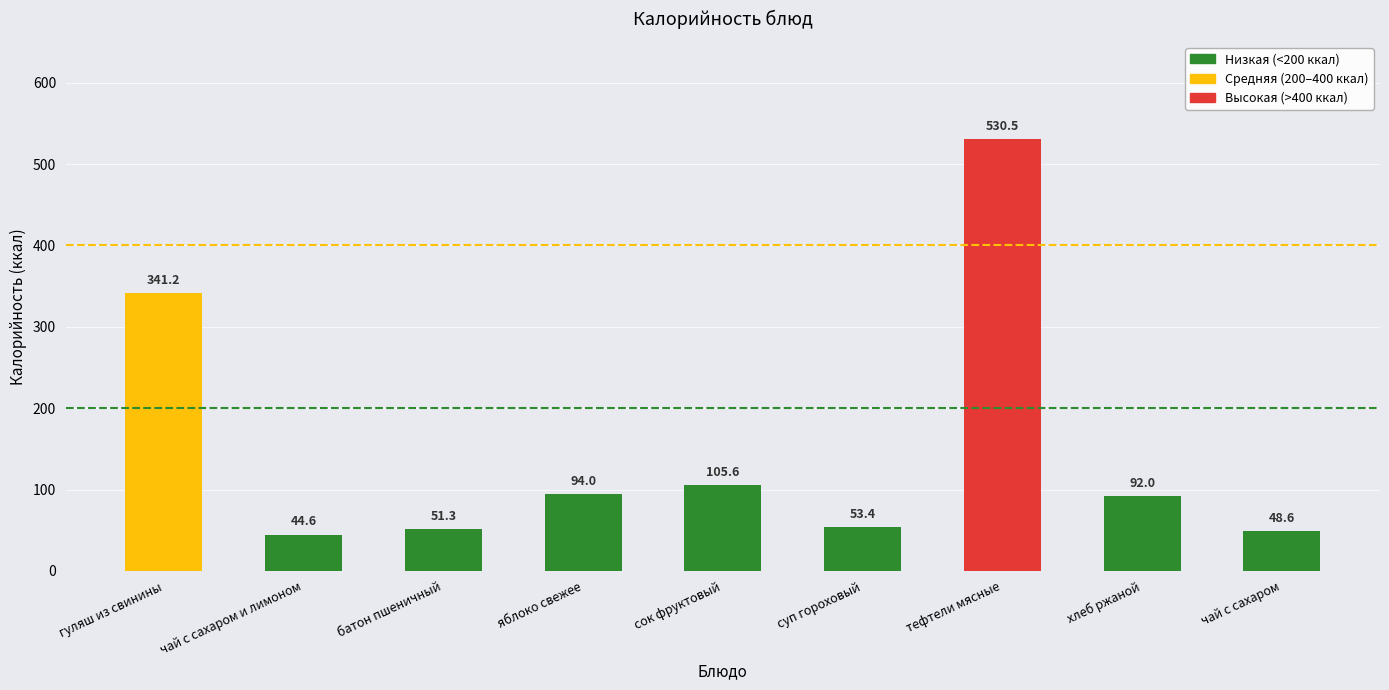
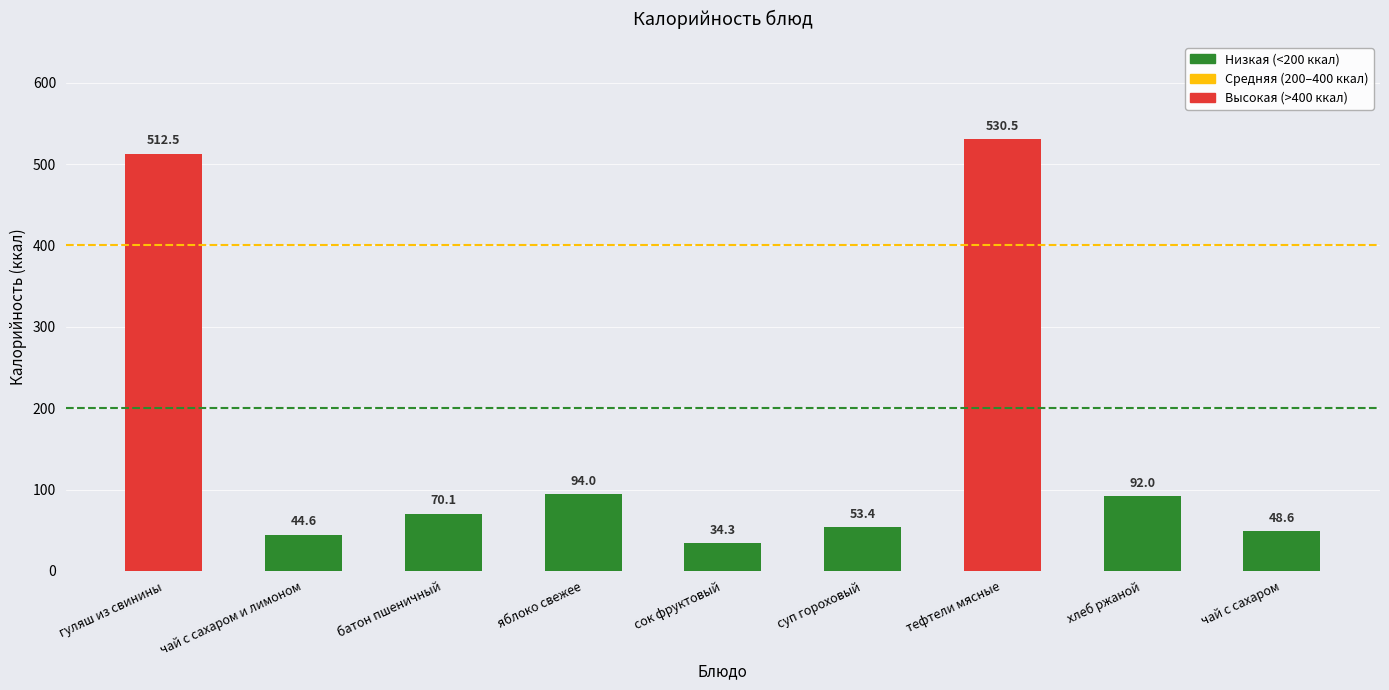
гуляш из свинины: 341.2 -> 512.5
батон пшеничный: 51.3 -> 70.1
сок фруктовый: 105.6 -> 34.3
